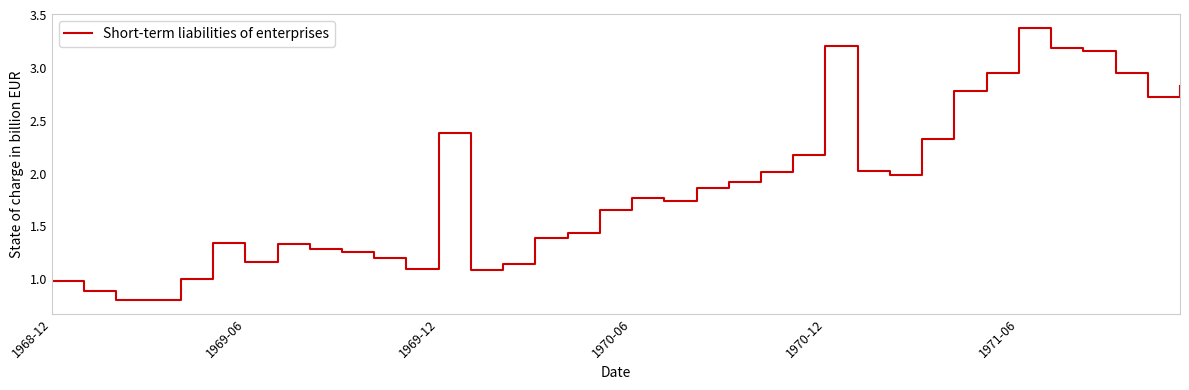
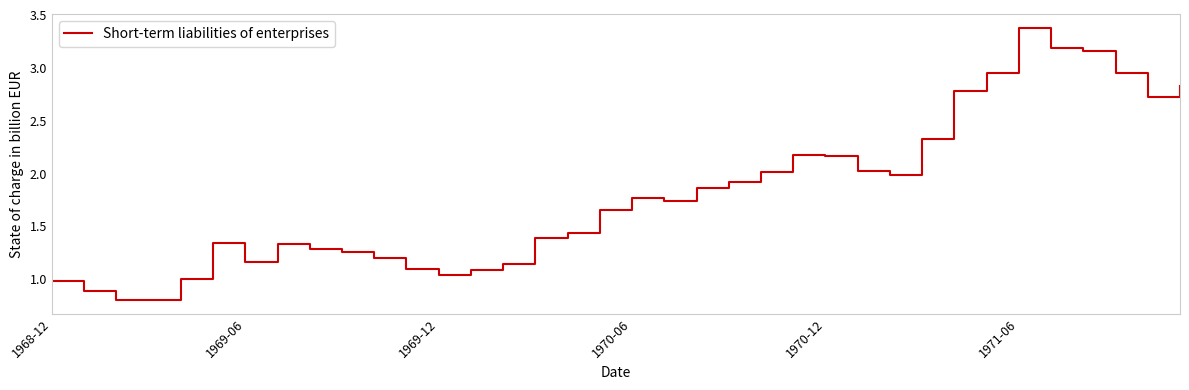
1969-12: 2.39 -> 1.05
1970-12: 3.20 -> 2.17
